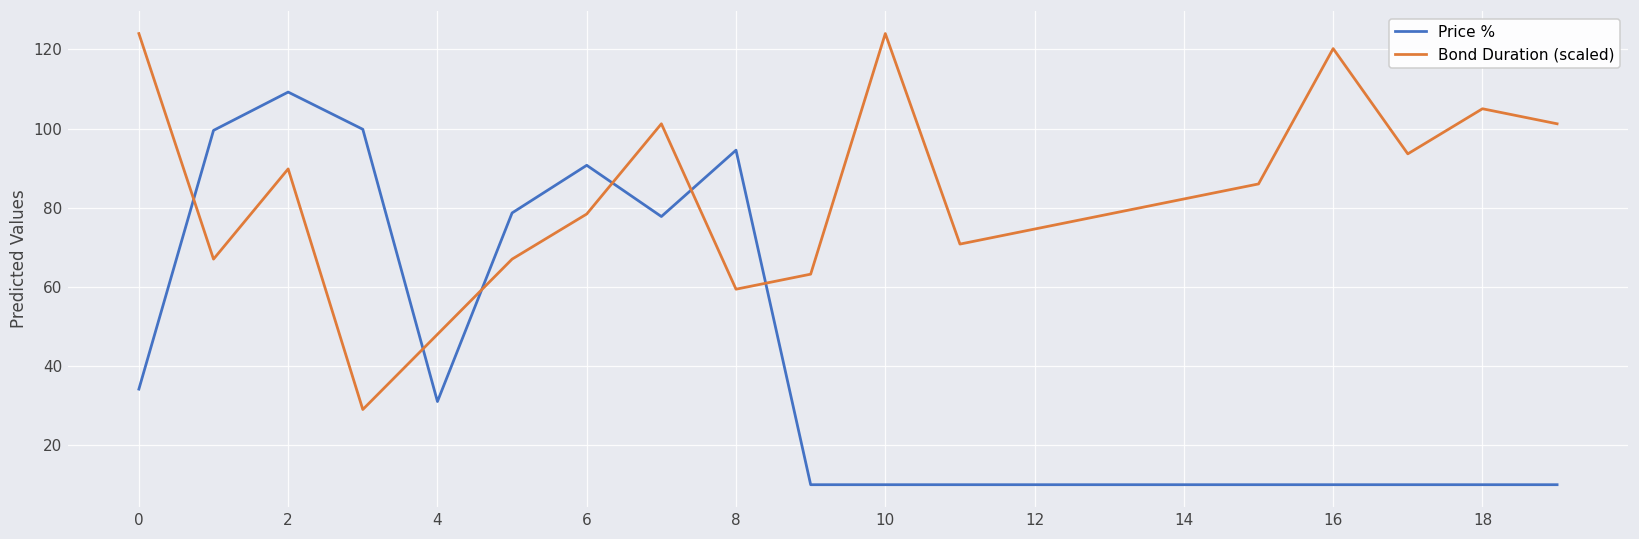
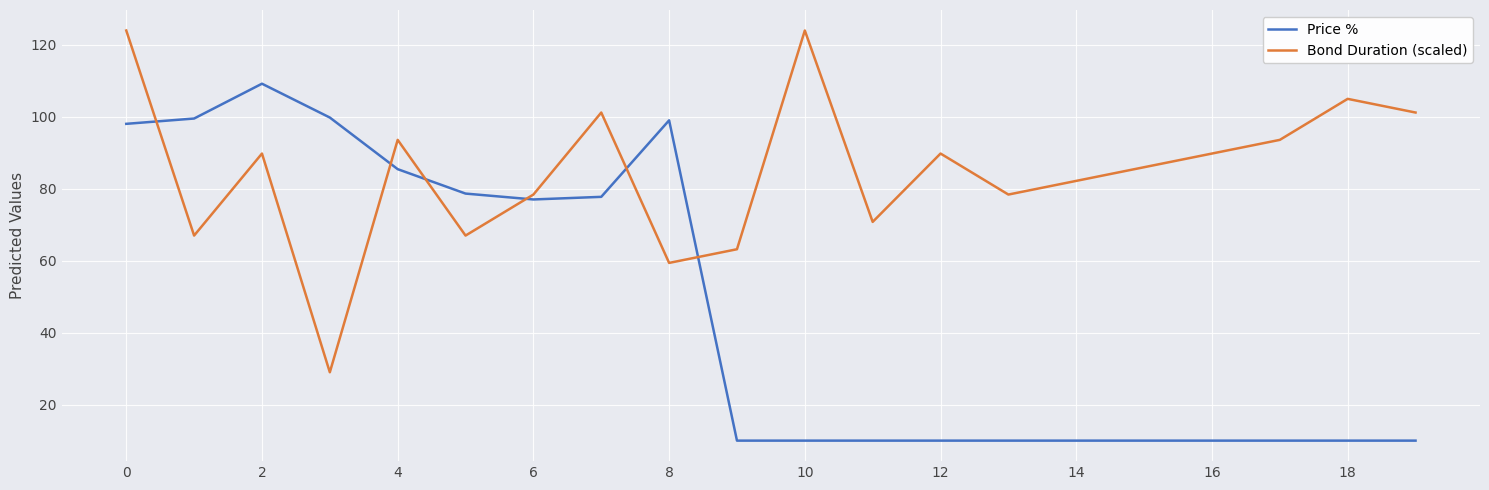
Price %, 0: 34 -> 98
Price %, 4: 31 -> 85
Bond Duration (scaled), 4: 48 -> 94
Price %, 6: 91 -> 77
Price %, 8: 95 -> 99
Bond Duration (scaled), 12: 75 -> 90
Bond Duration (scaled), 16: 120 -> 90
